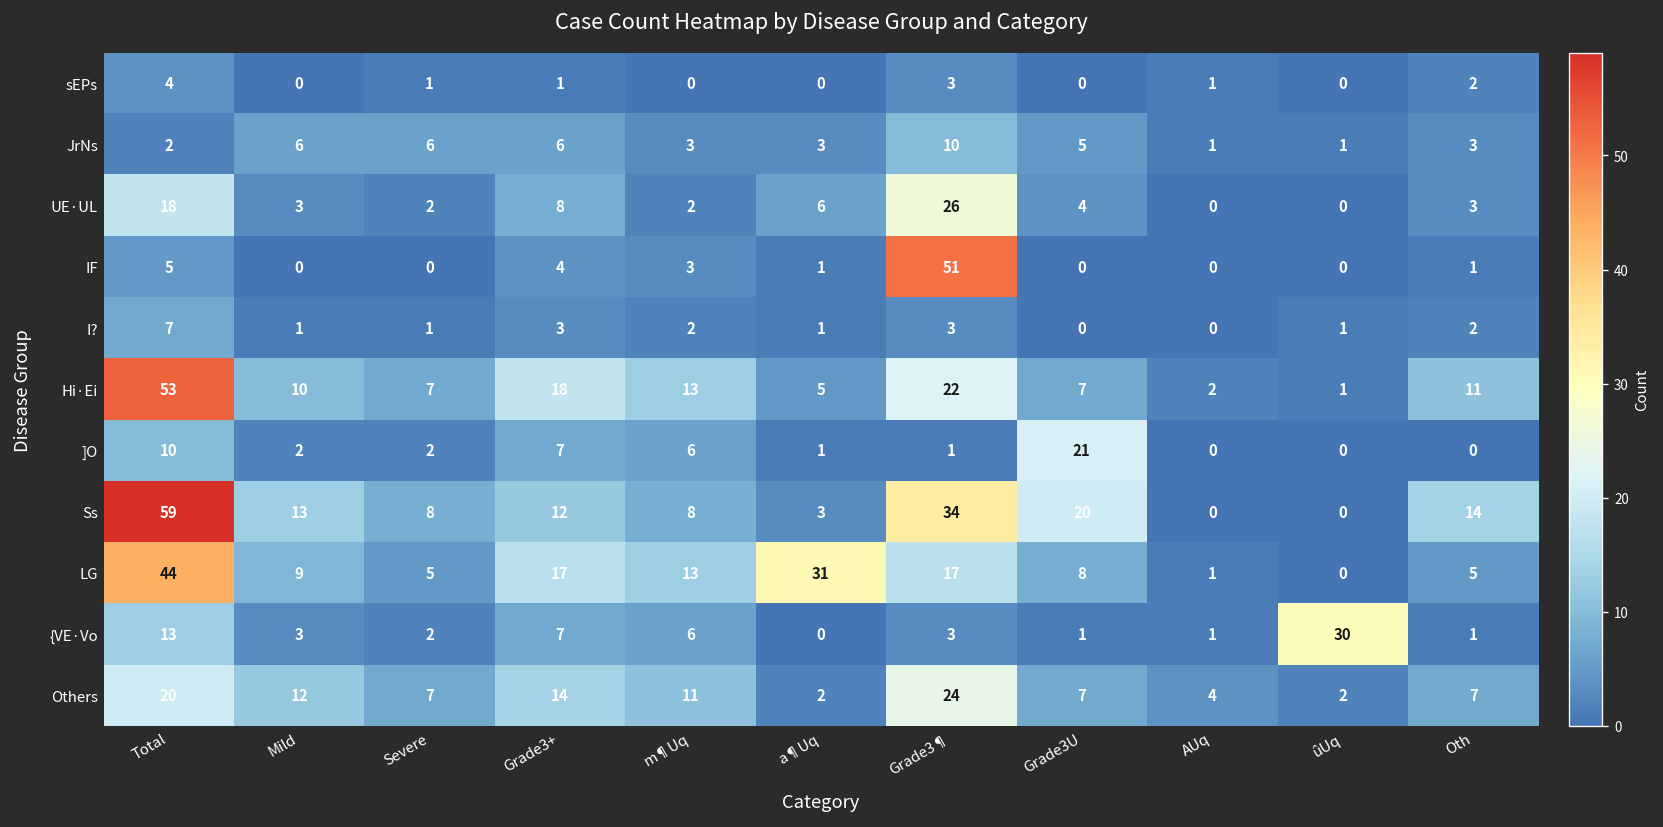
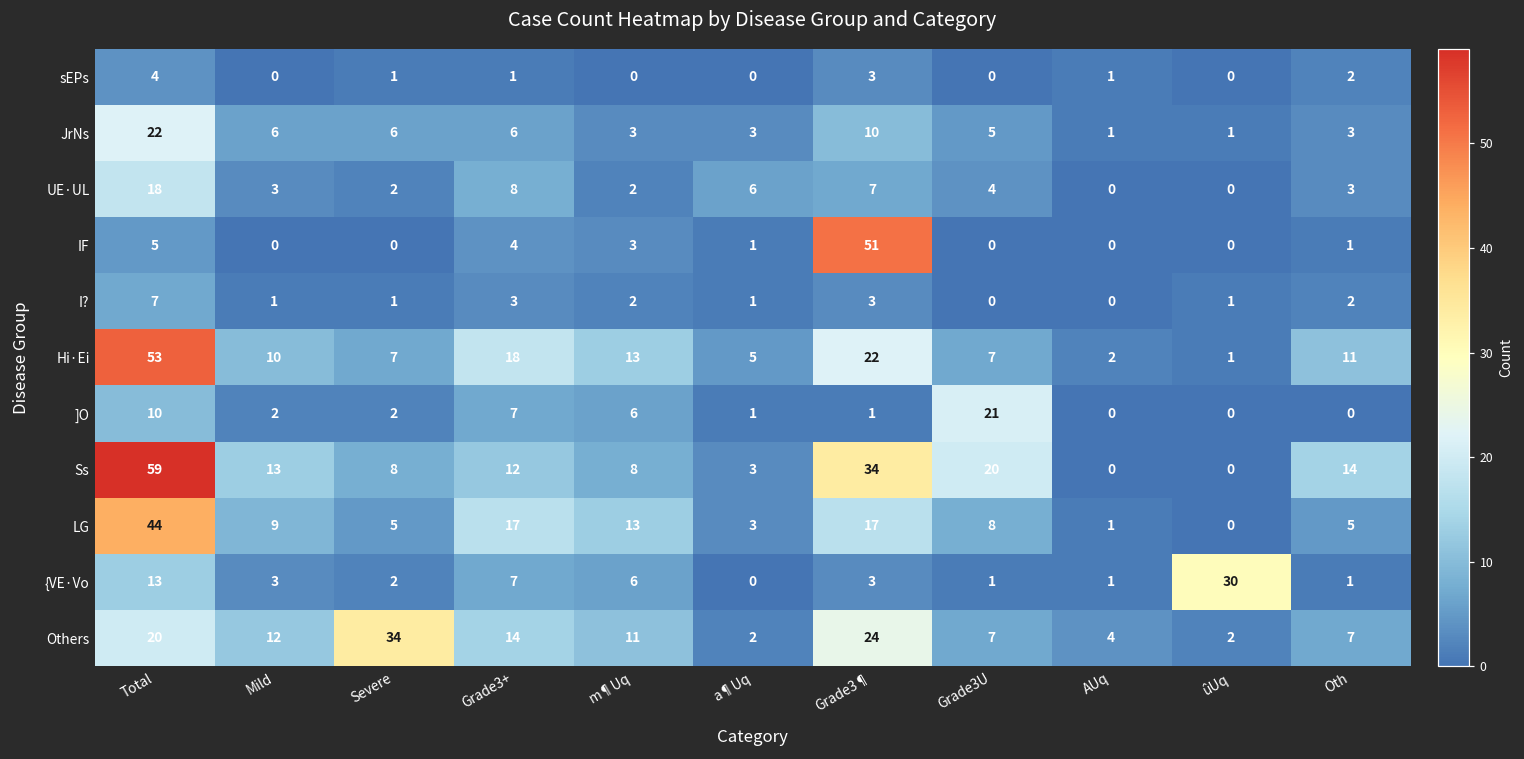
JrNs, Total: 2 -> 22
UE·UL, Grade3¶: 26 -> 7
LG, a¶Uq: 31 -> 3
Others, Severe: 7 -> 34
